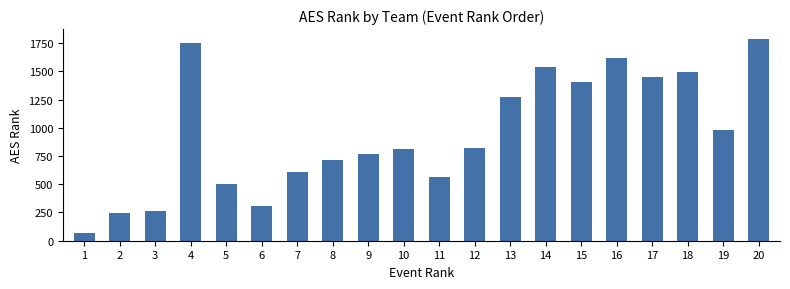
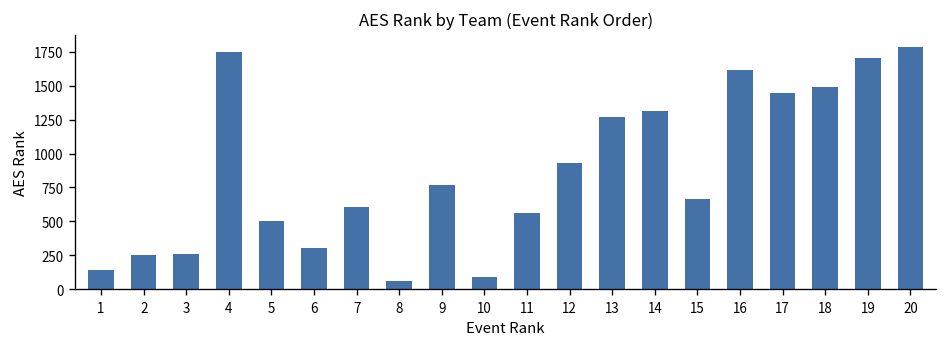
1: 70 -> 140
8: 720 -> 60
10: 810 -> 90
12: 820 -> 930
14: 1540 -> 1320
15: 1410 -> 660
19: 980 -> 1700
